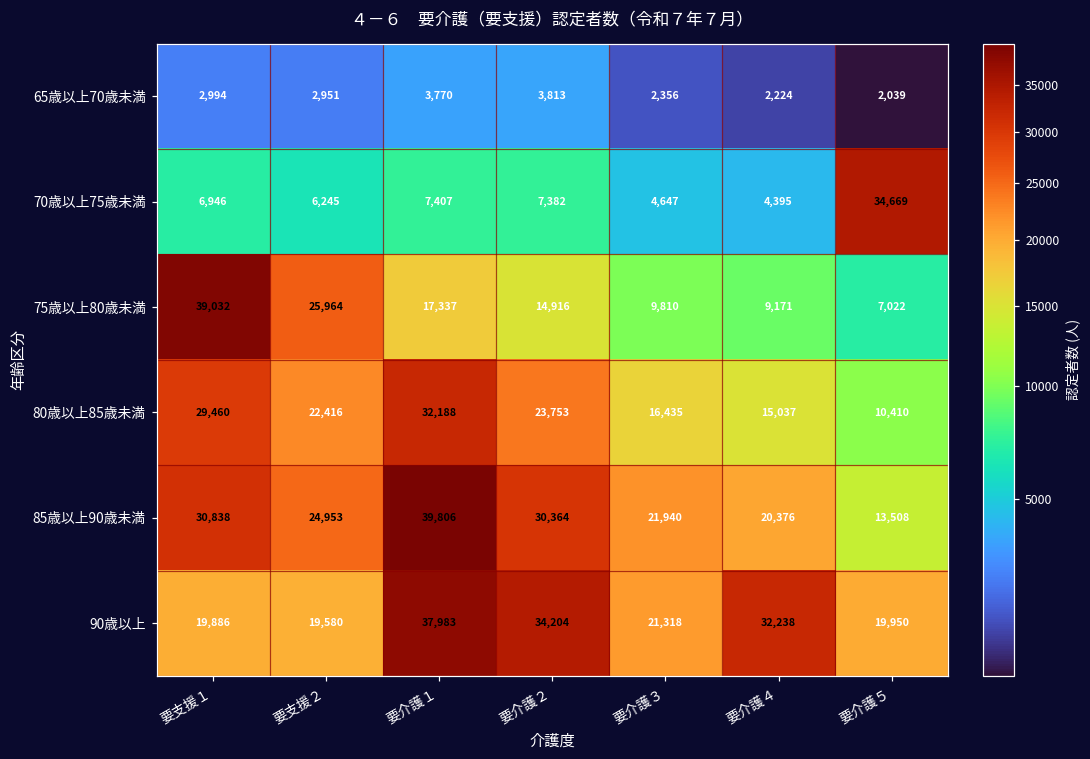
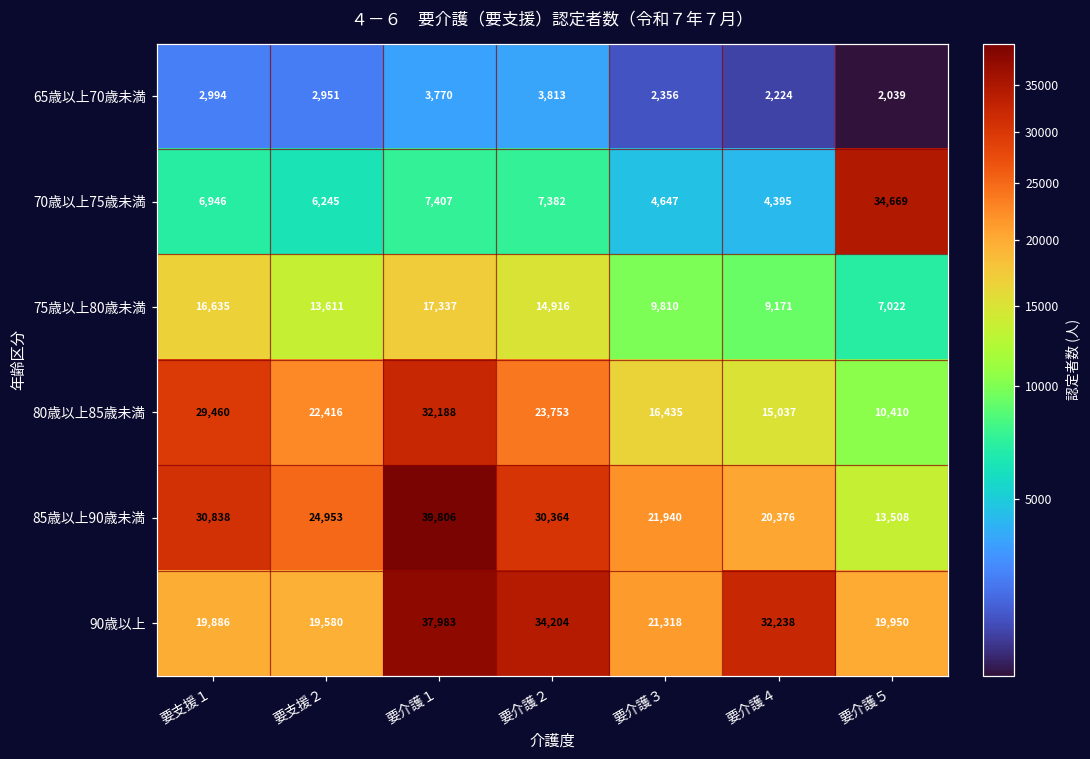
75歳以上80歳未満, 要支援１: 39,032 -> 16,635
75歳以上80歳未満, 要支援２: 25,964 -> 13,611
